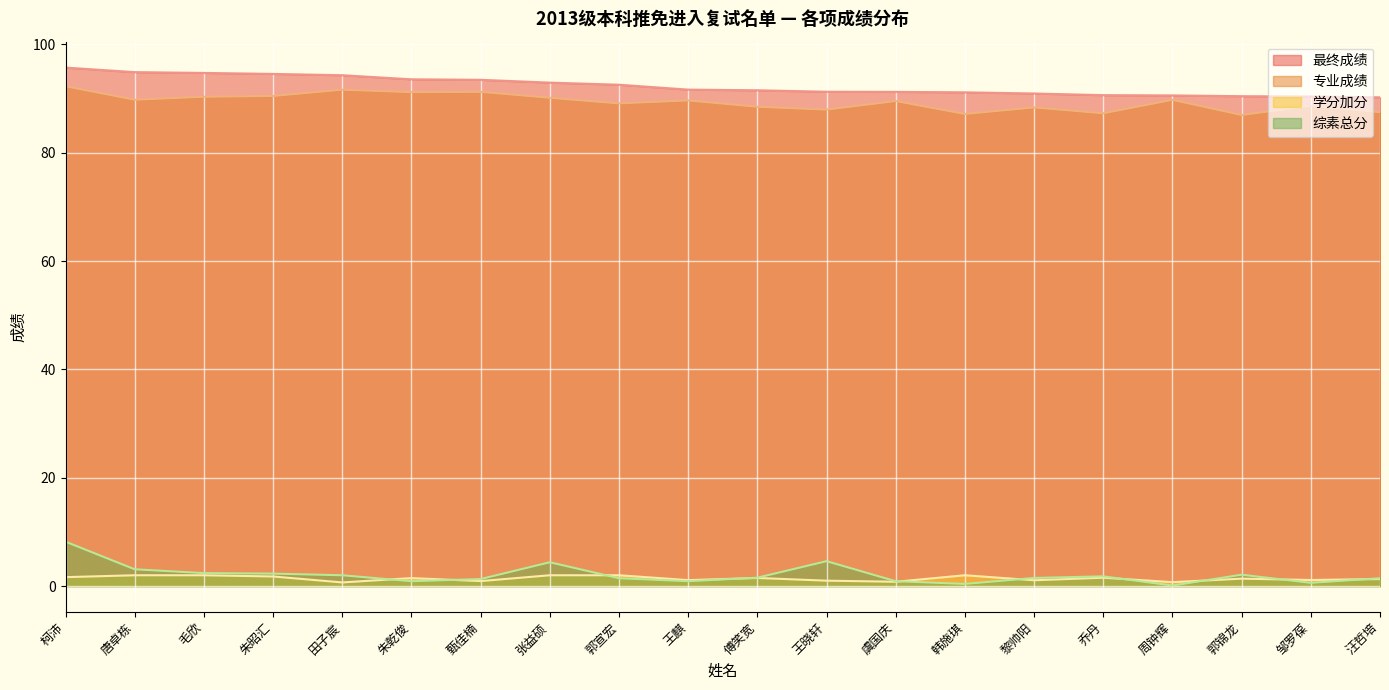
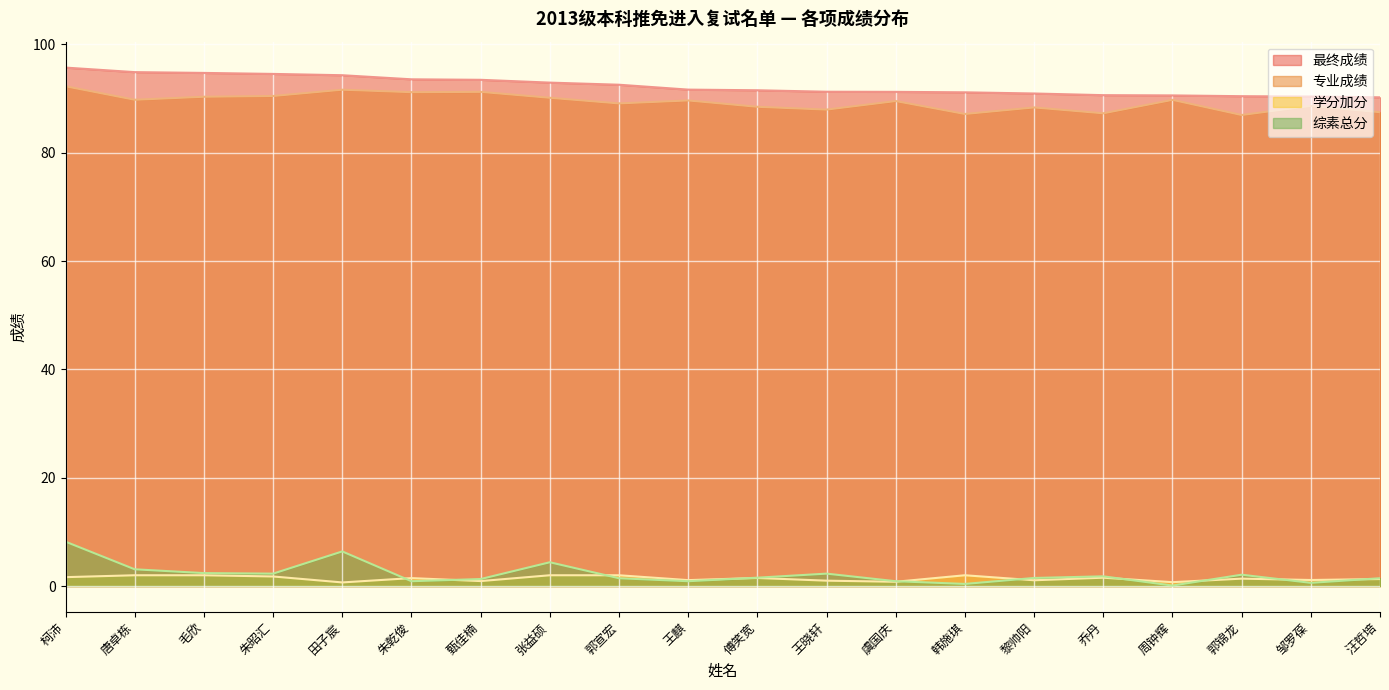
综素总分, 田子宸: 2 -> 6
综素总分, 王晓轩: 5 -> 2
